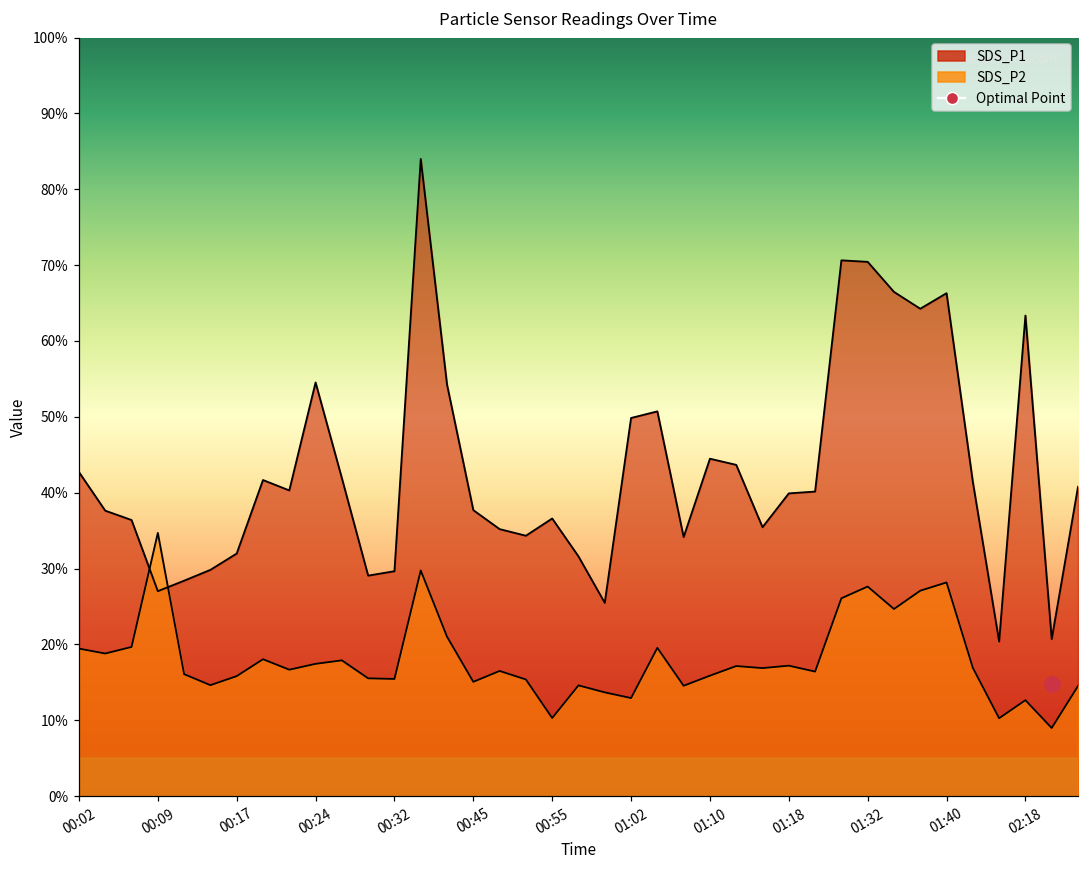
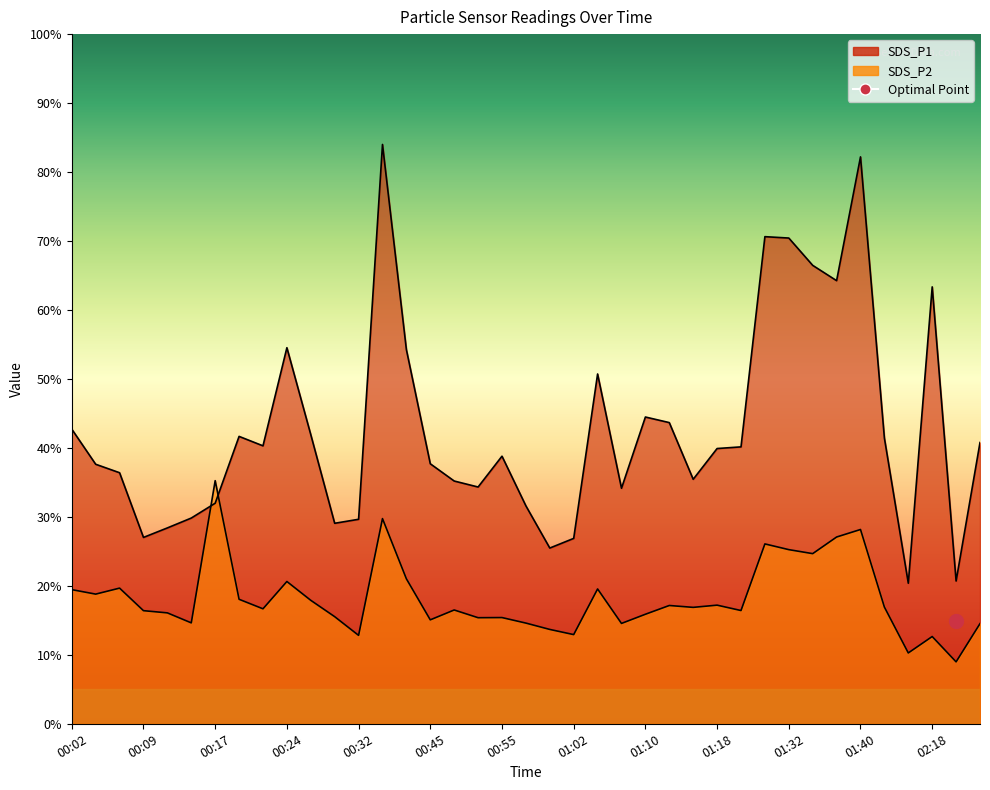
SDS_P2, 00:09: 35% -> 16%
SDS_P2, 00:17: 16% -> 35%
SDS_P2, 00:24: 17% -> 21%
SDS_P2, 00:32: 15% -> 13%
SDS_P1, 00:55: 37% -> 39%
SDS_P2, 00:55: 10% -> 15%
SDS_P1, 01:02: 50% -> 27%
SDS_P2, 01:32: 28% -> 25%
SDS_P1, 01:40: 66% -> 82%
